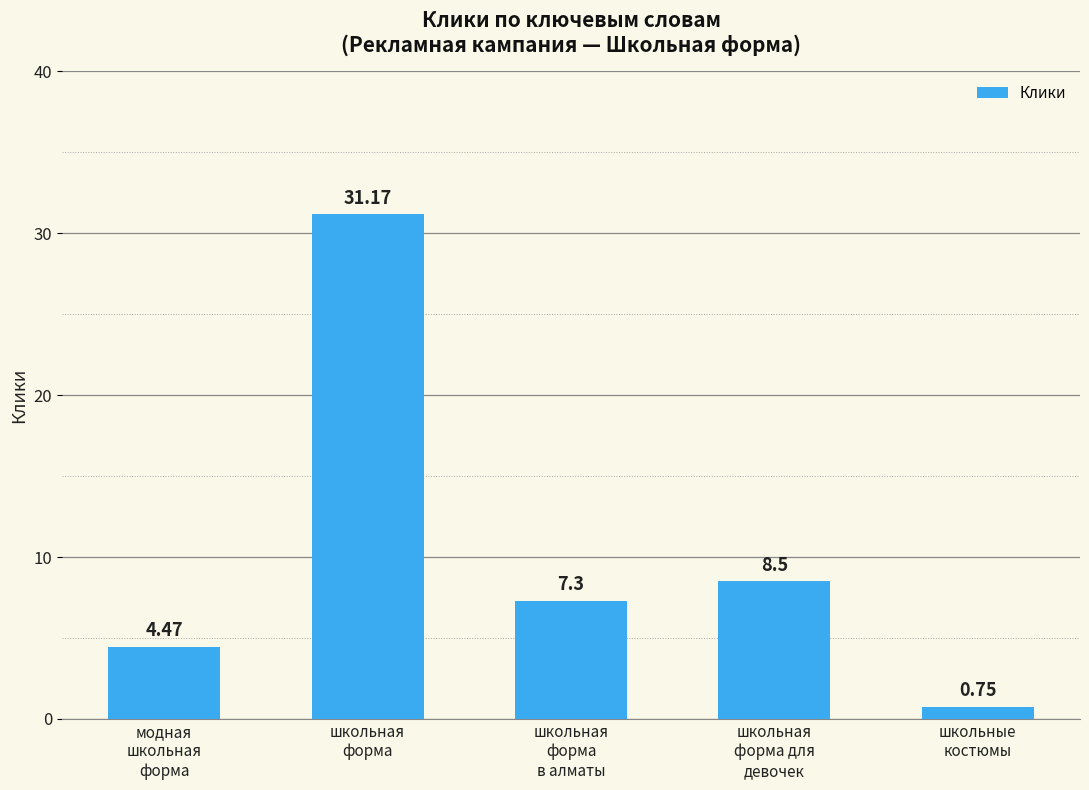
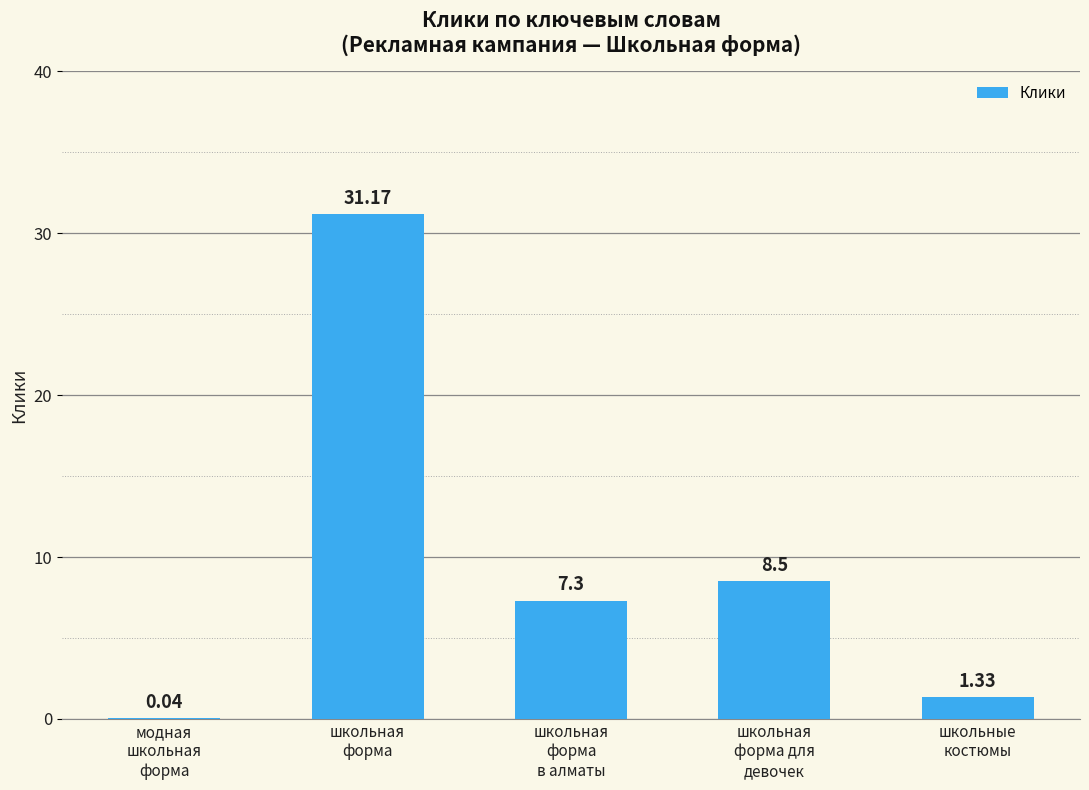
модная школьная форма: 4.47 -> 0.04
школьные костюмы: 0.75 -> 1.33
